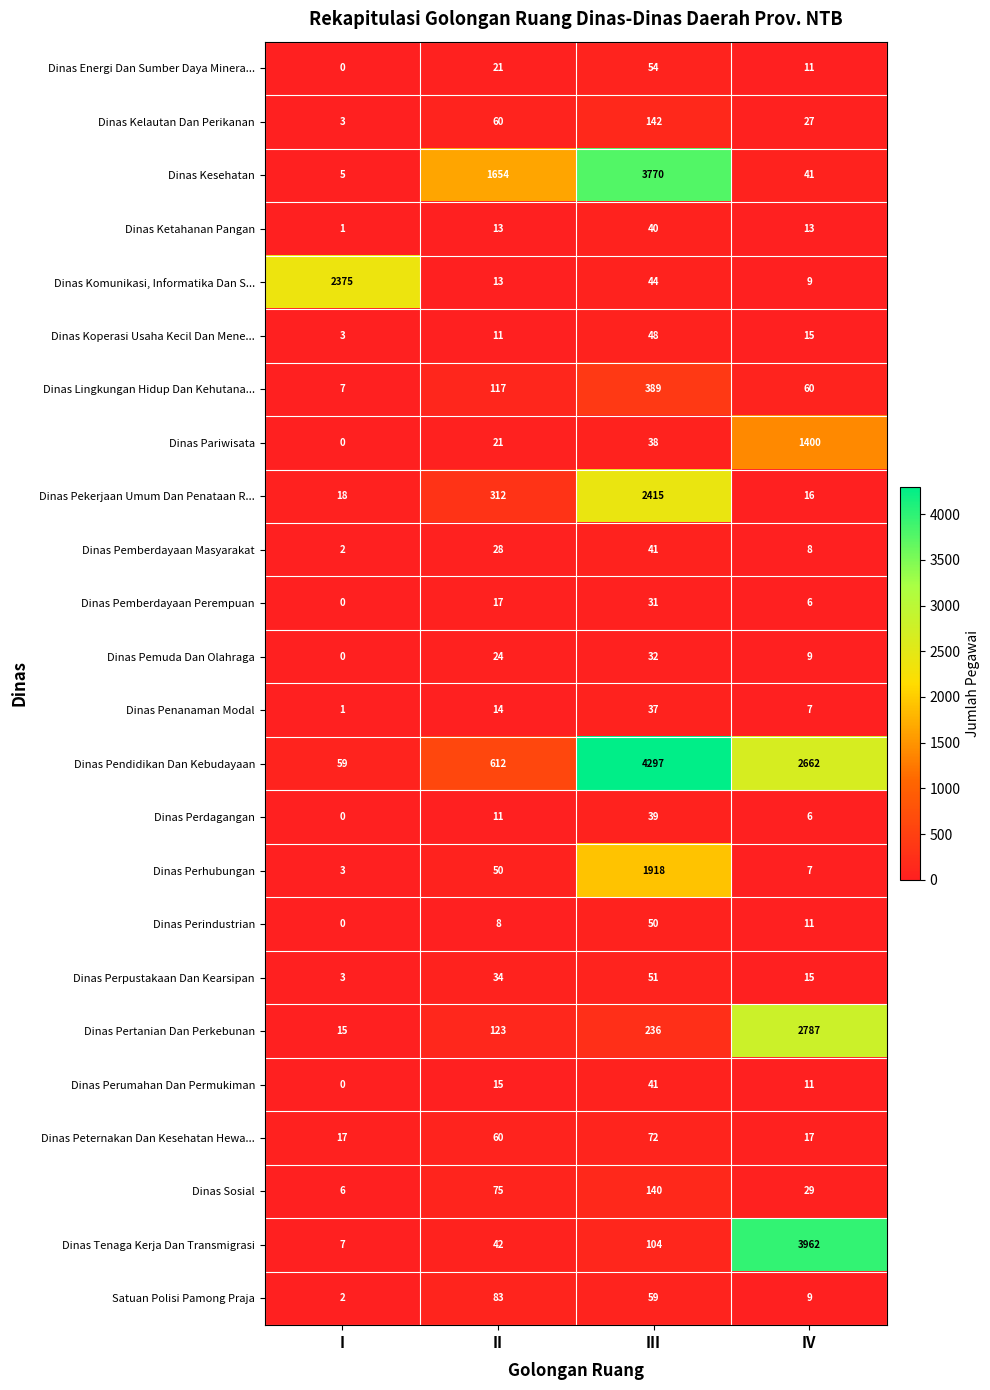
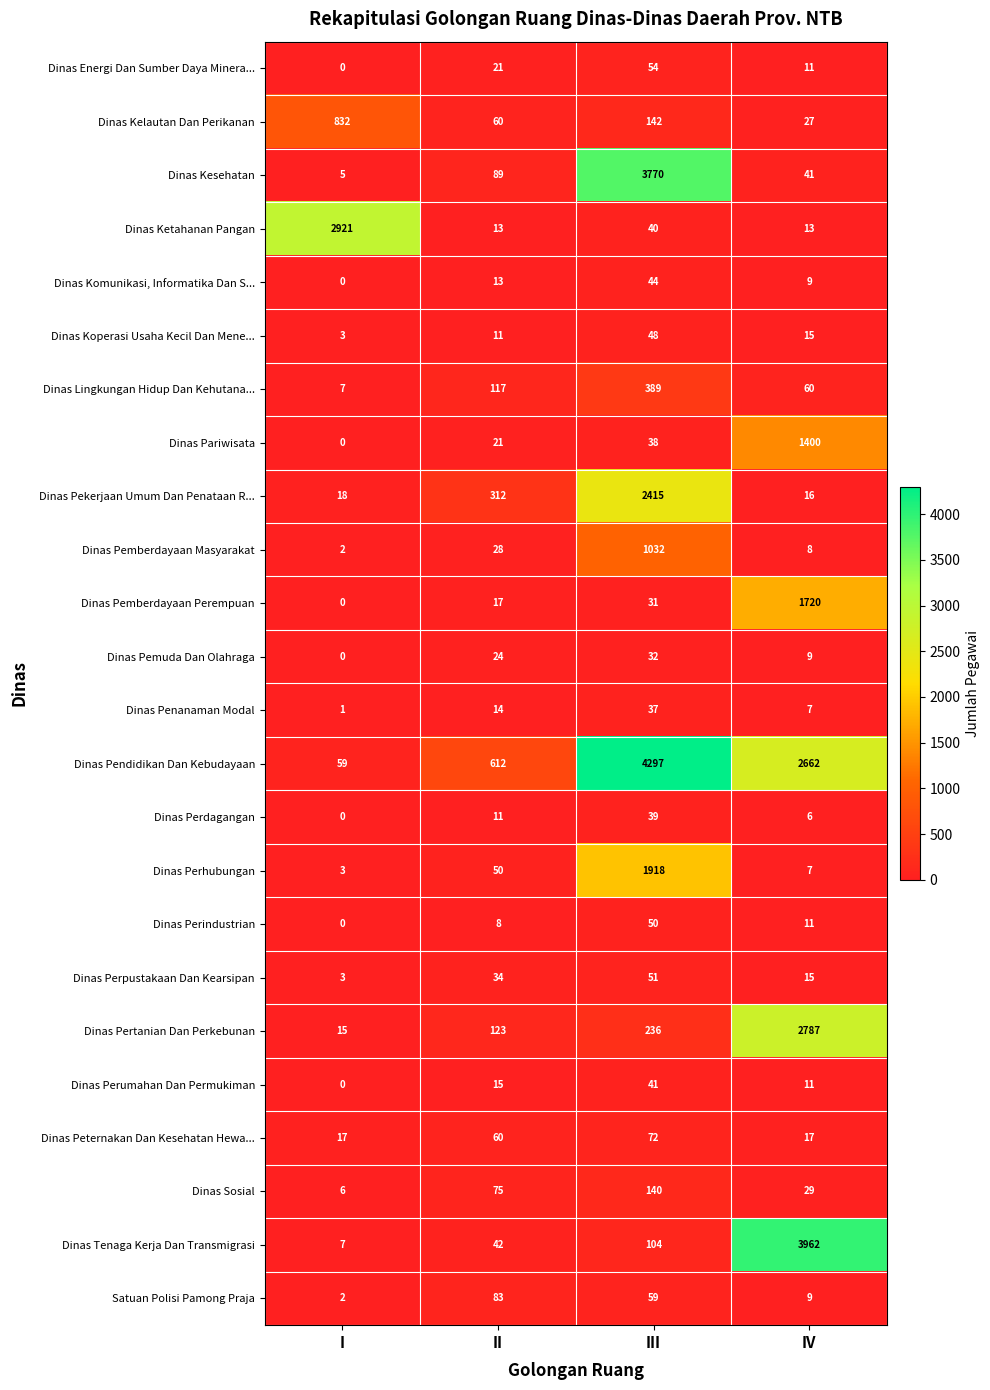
Dinas Kelautan Dan Perikanan, I: 3 -> 832
Dinas Kesehatan, II: 1654 -> 89
Dinas Ketahanan Pangan, I: 1 -> 2921
Dinas Komunikasi, Informatika Dan S..., I: 2375 -> 0
Dinas Pemberdayaan Masyarakat, III: 41 -> 1032
Dinas Pemberdayaan Perempuan, IV: 6 -> 1720
